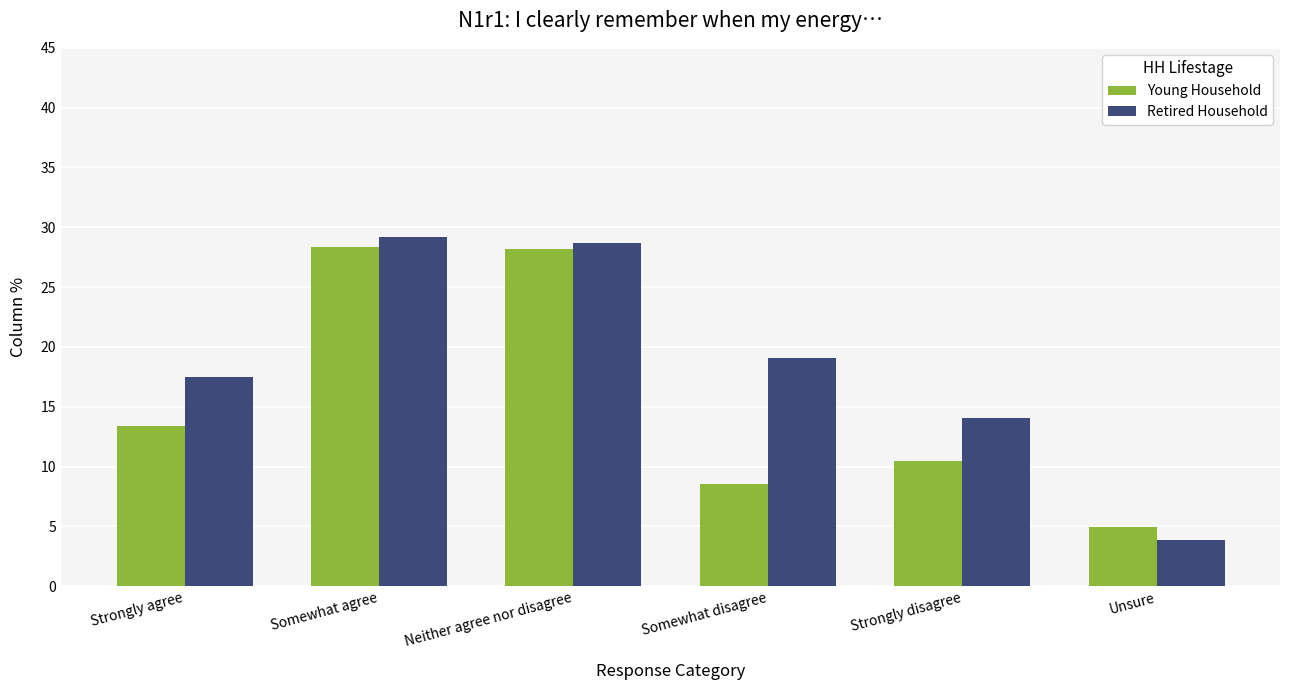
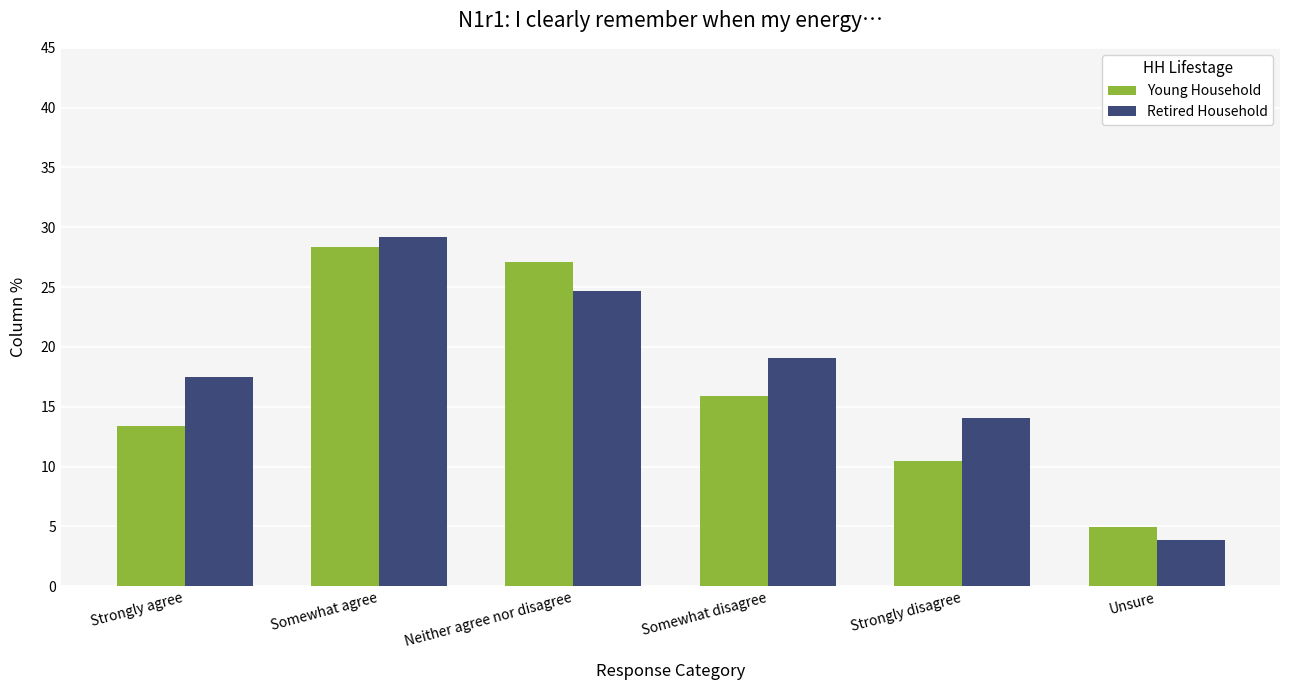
Young Household, Neither agree nor disagree: 28.1 -> 27.1
Retired Household, Neither agree nor disagree: 28.7 -> 24.7
Young Household, Somewhat disagree: 8.5 -> 15.9
